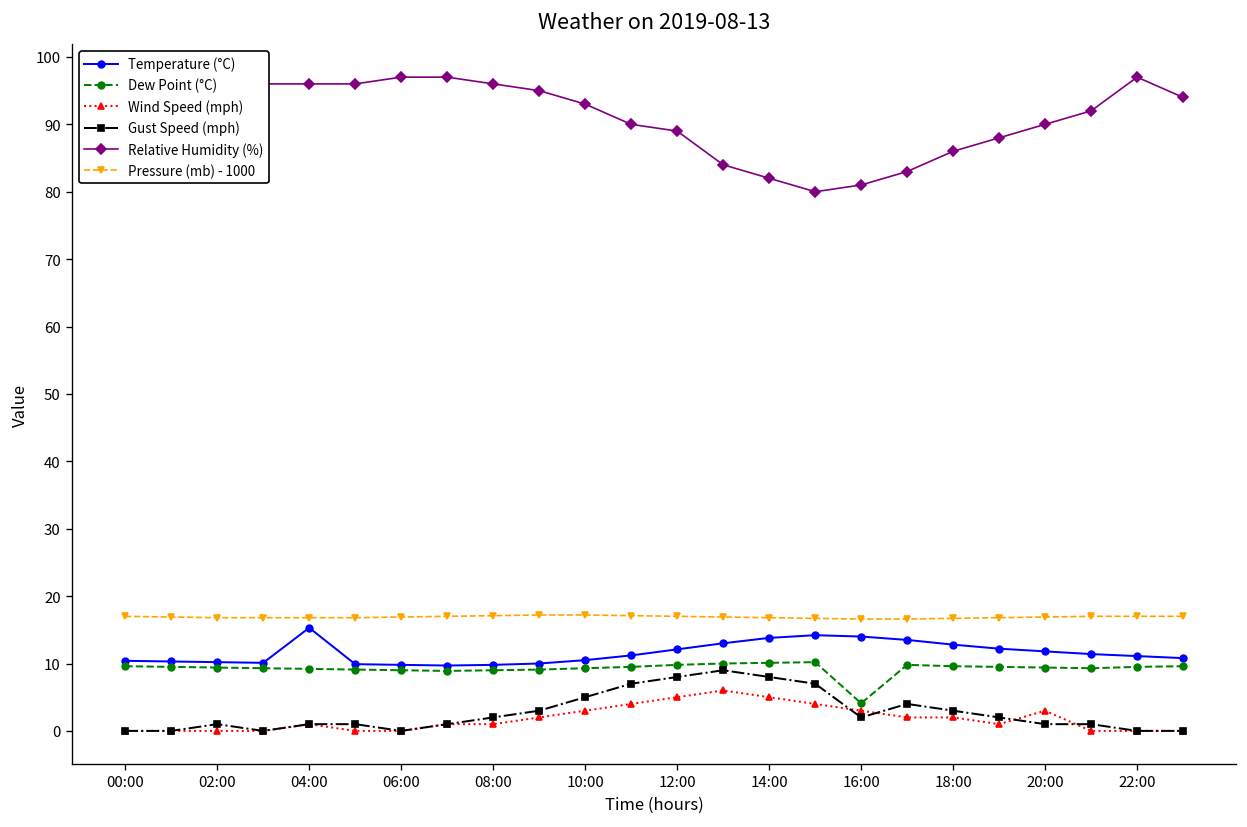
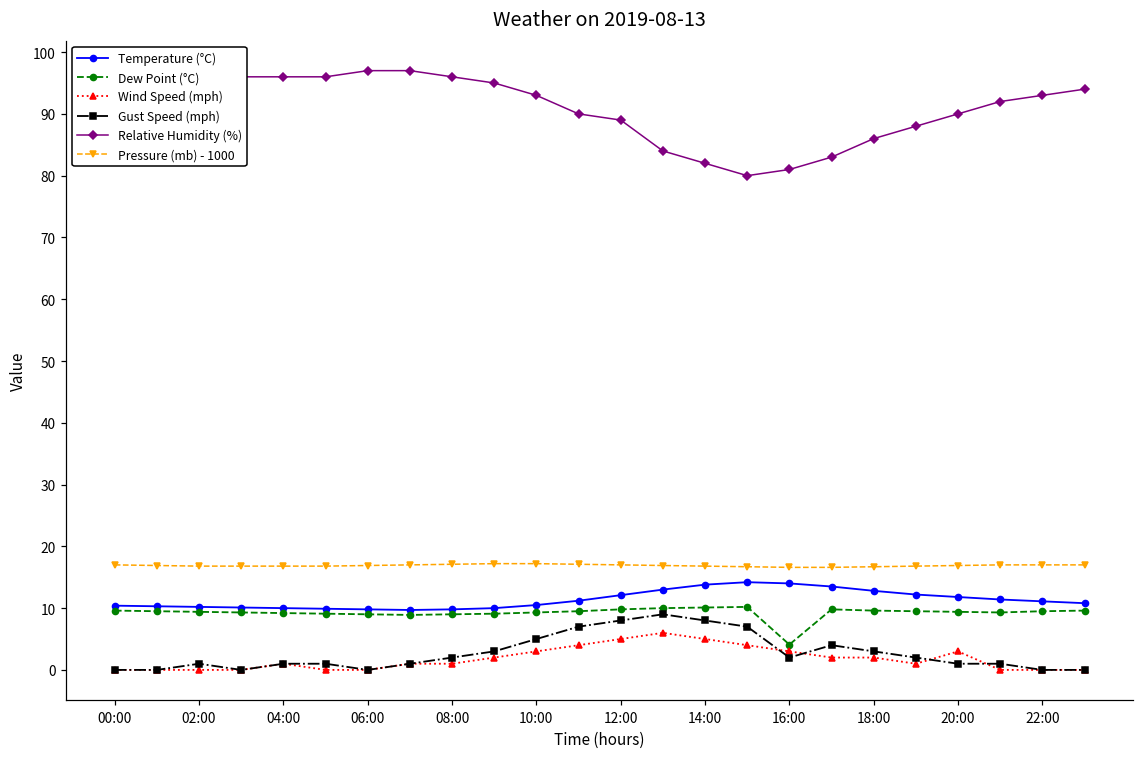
Temperature (°C), 04:00: 15 -> 10
Relative Humidity (%), 22:00: 97 -> 93
